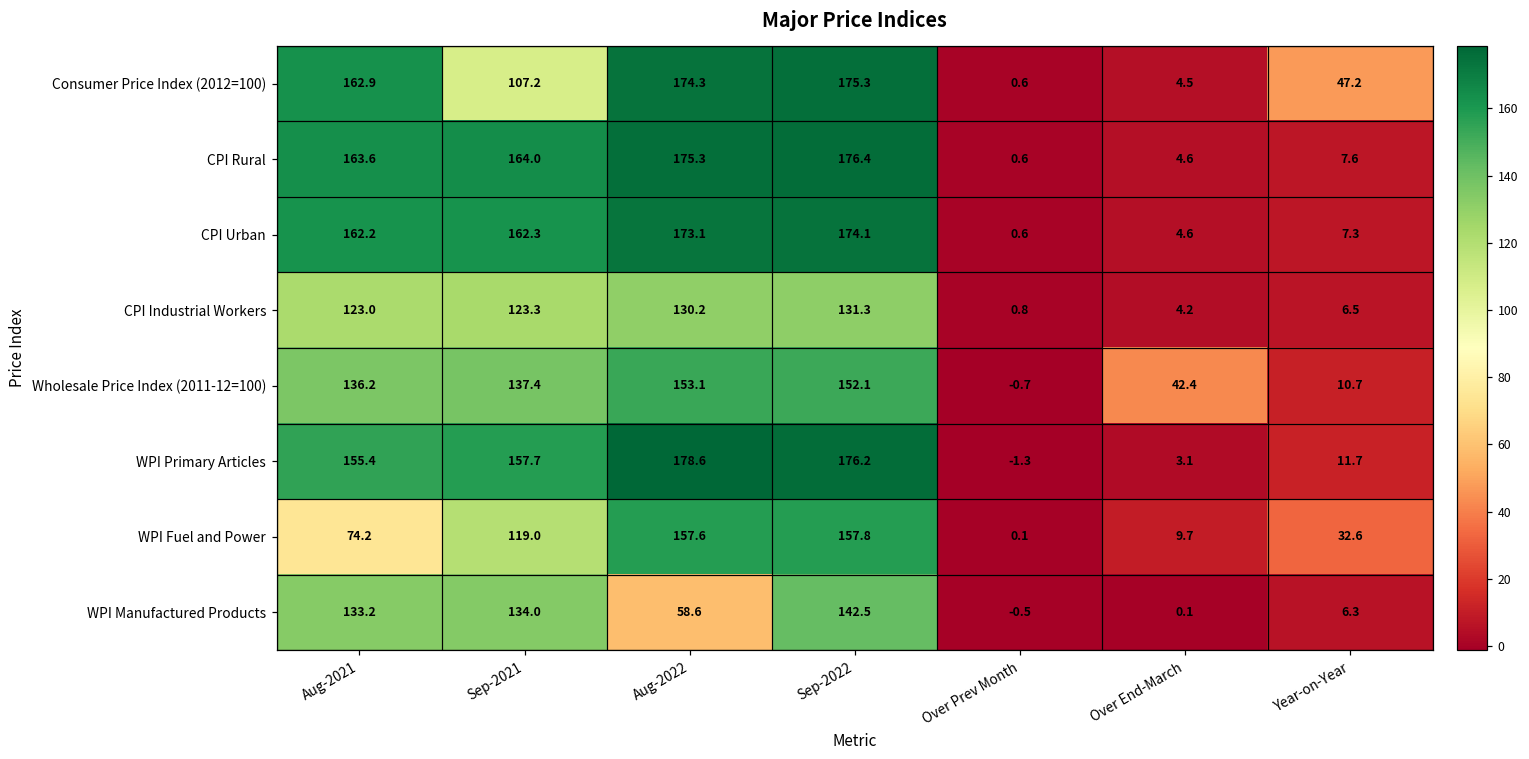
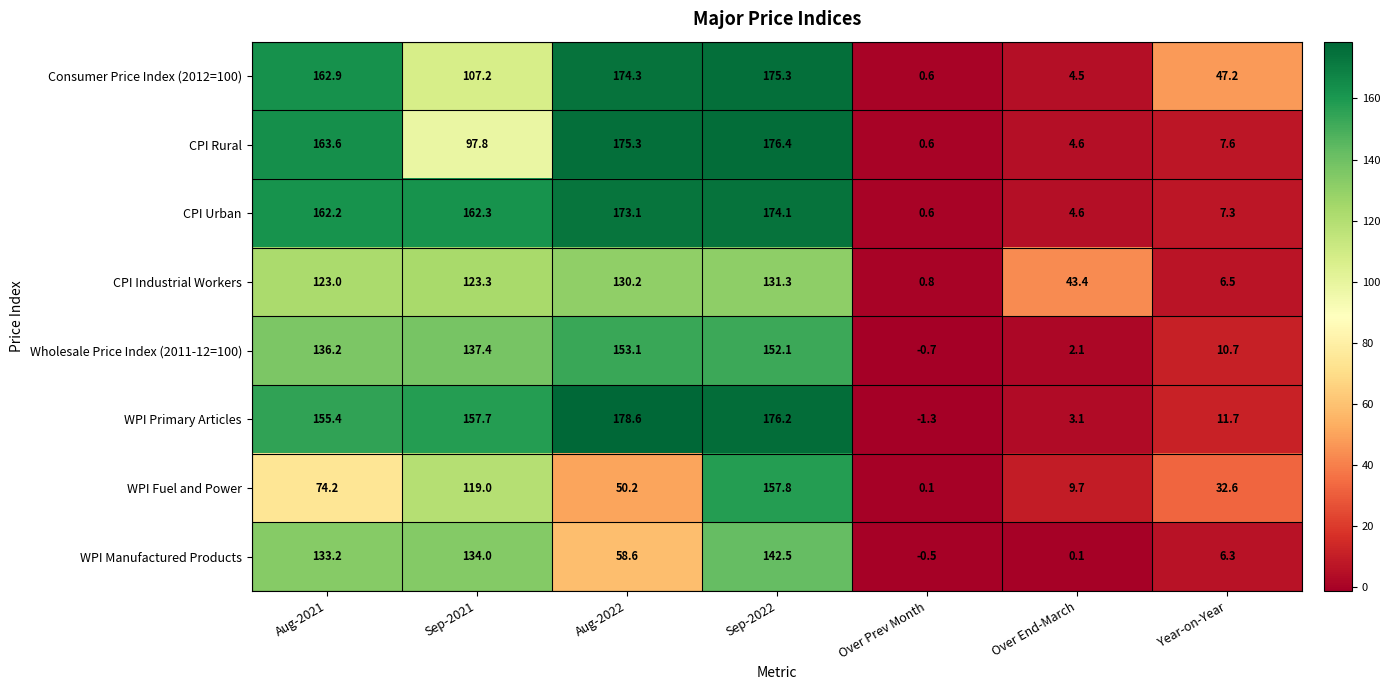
CPI Rural, Sep-2021: 164.0 -> 97.8
CPI Industrial Workers, Over End-March: 4.2 -> 43.4
Wholesale Price Index (2011-12=100), Over End-March: 42.4 -> 2.1
WPI Fuel and Power, Aug-2022: 157.6 -> 50.2
